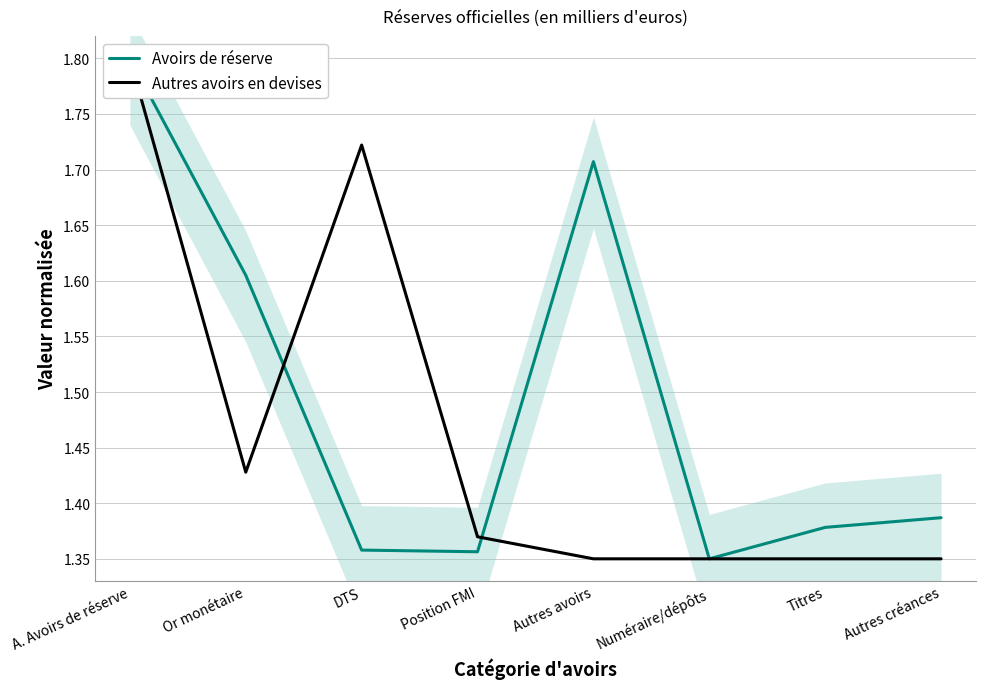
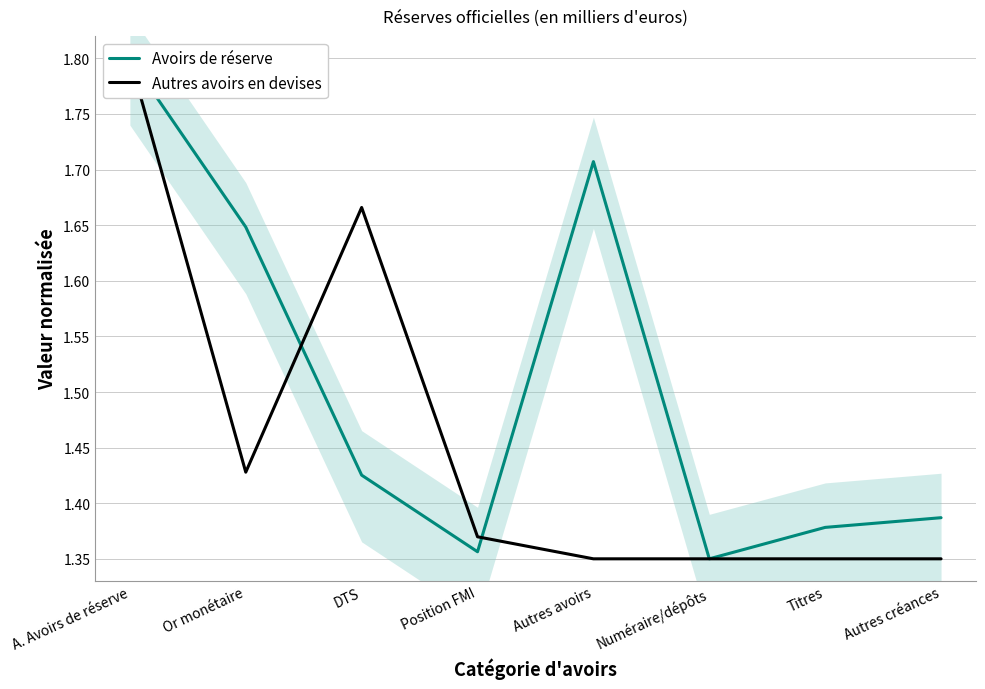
Avoirs de réserve, Or monétaire: 1.605 -> 1.648
Avoirs de réserve, DTS: 1.358 -> 1.425
Autres avoirs en devises, DTS: 1.722 -> 1.666
